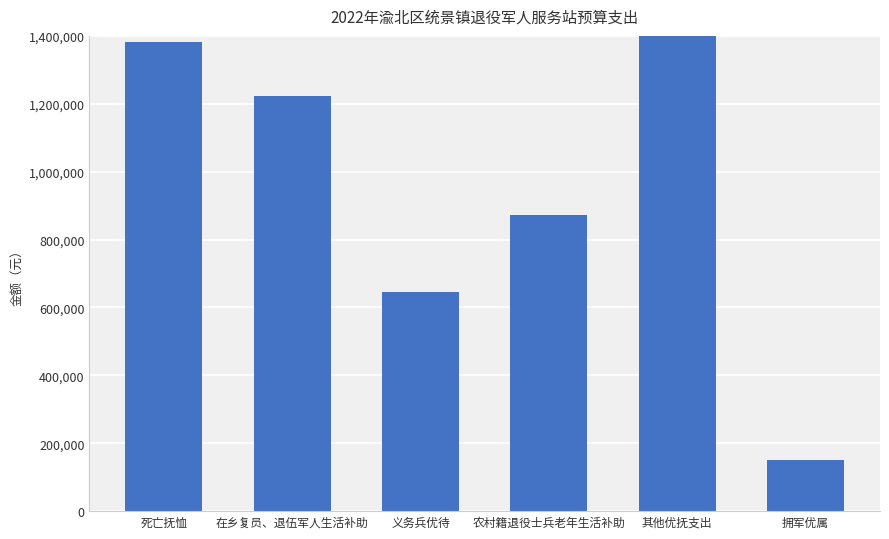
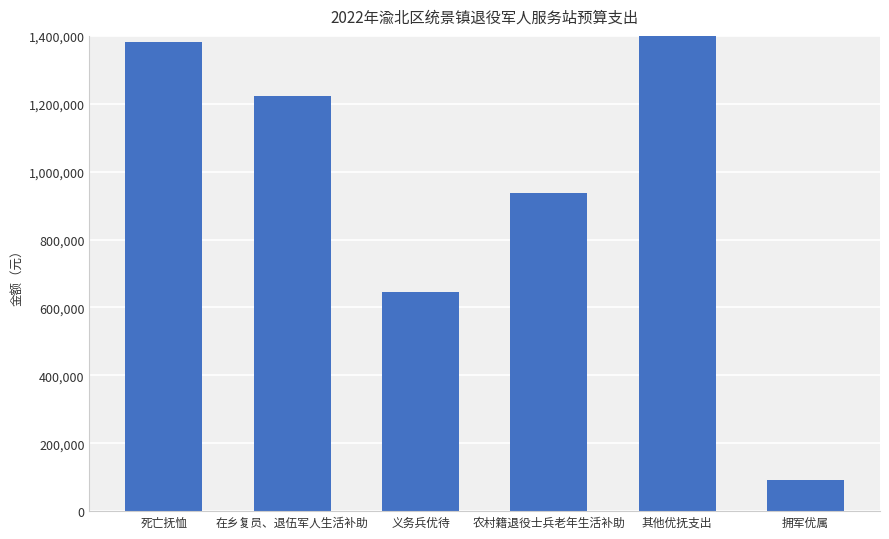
农村籍退役士兵老年生活补助: 870,000 -> 940,000
拥军优属: 150,000 -> 90,000
